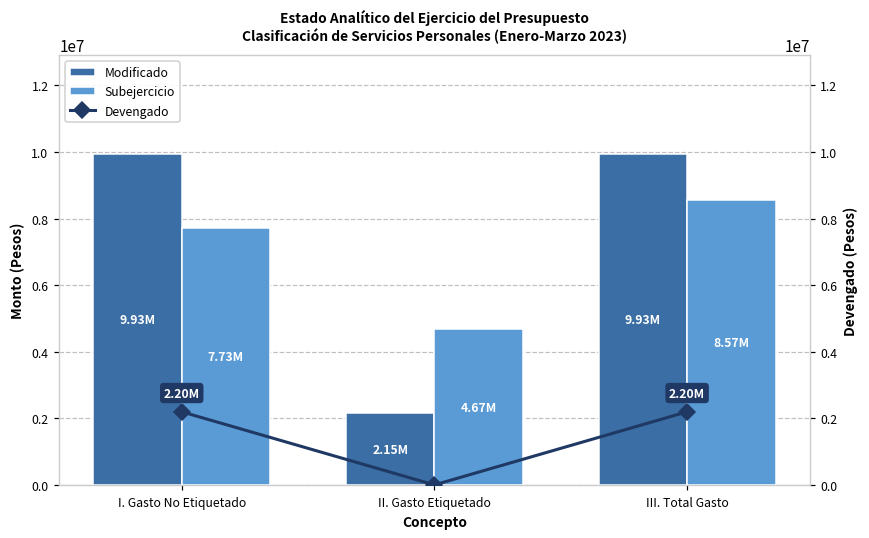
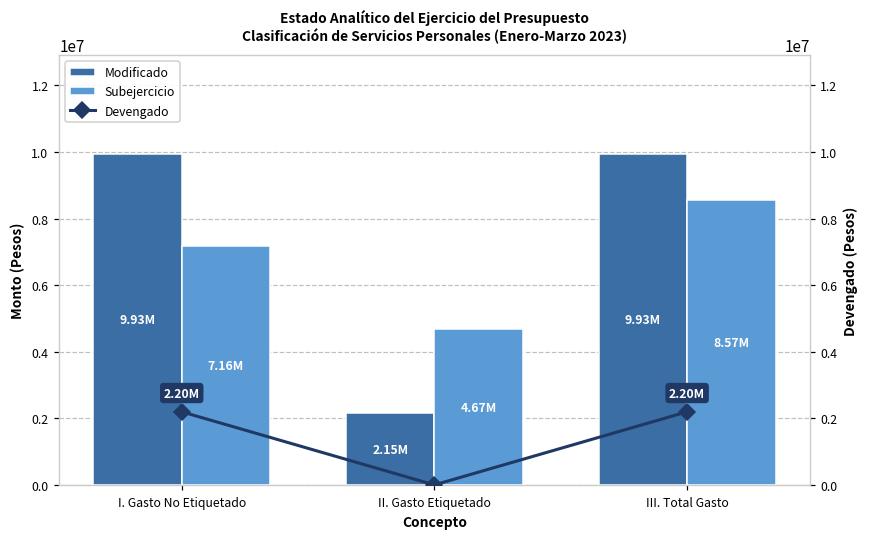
Subejercicio, I. Gasto No Etiquetado: 7.73M -> 7.16M
